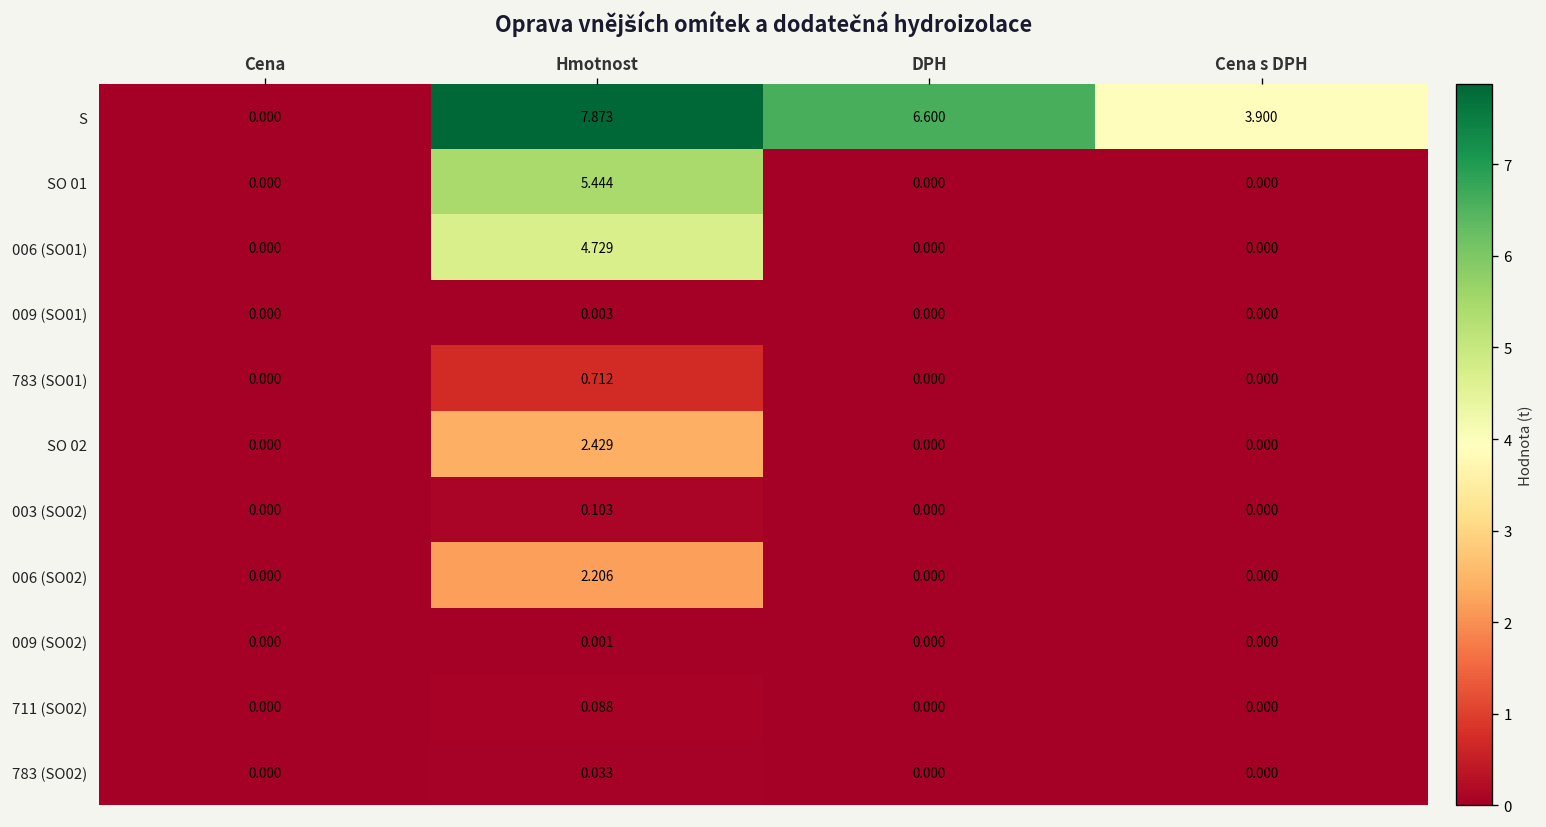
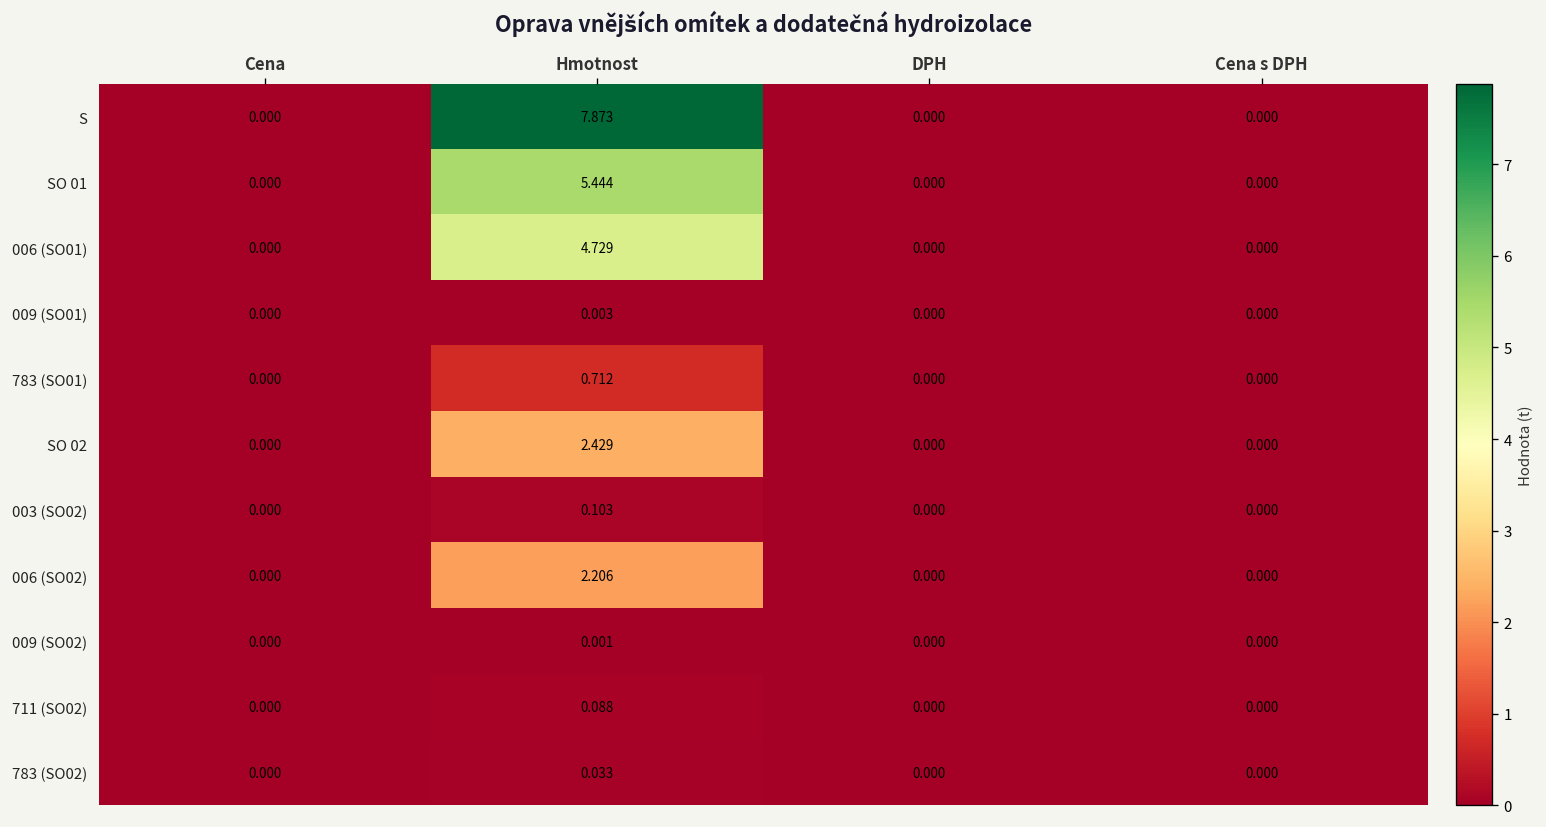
S, DPH: 6.600 -> 0.000
S, Cena s DPH: 3.900 -> 0.000
